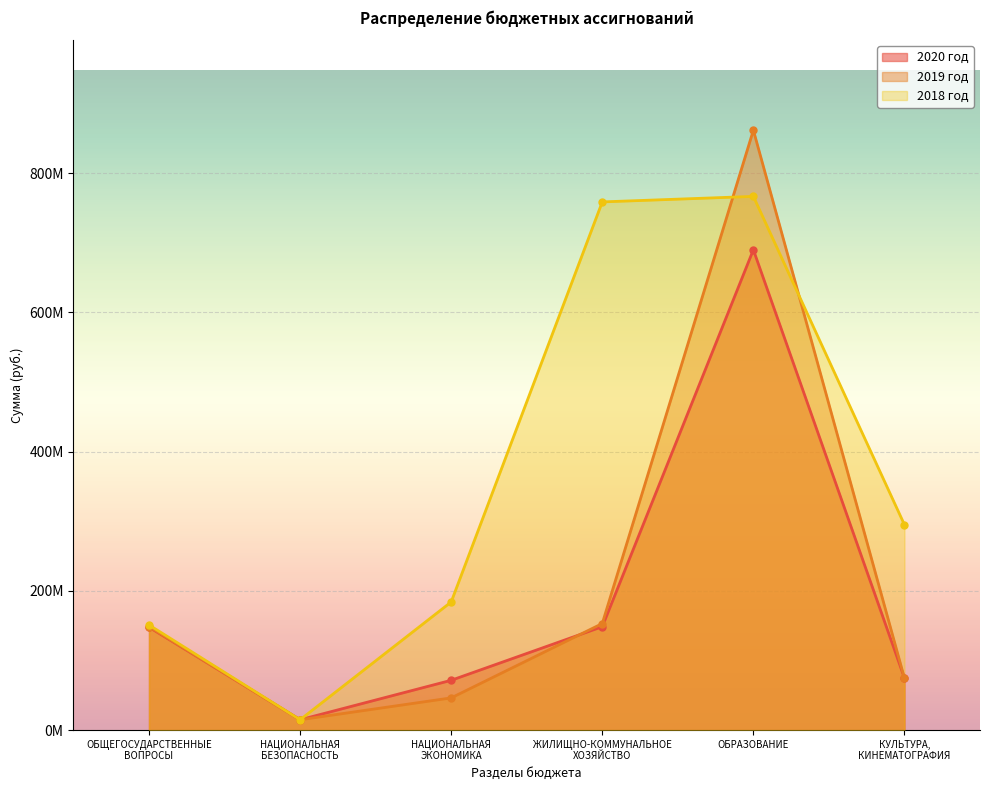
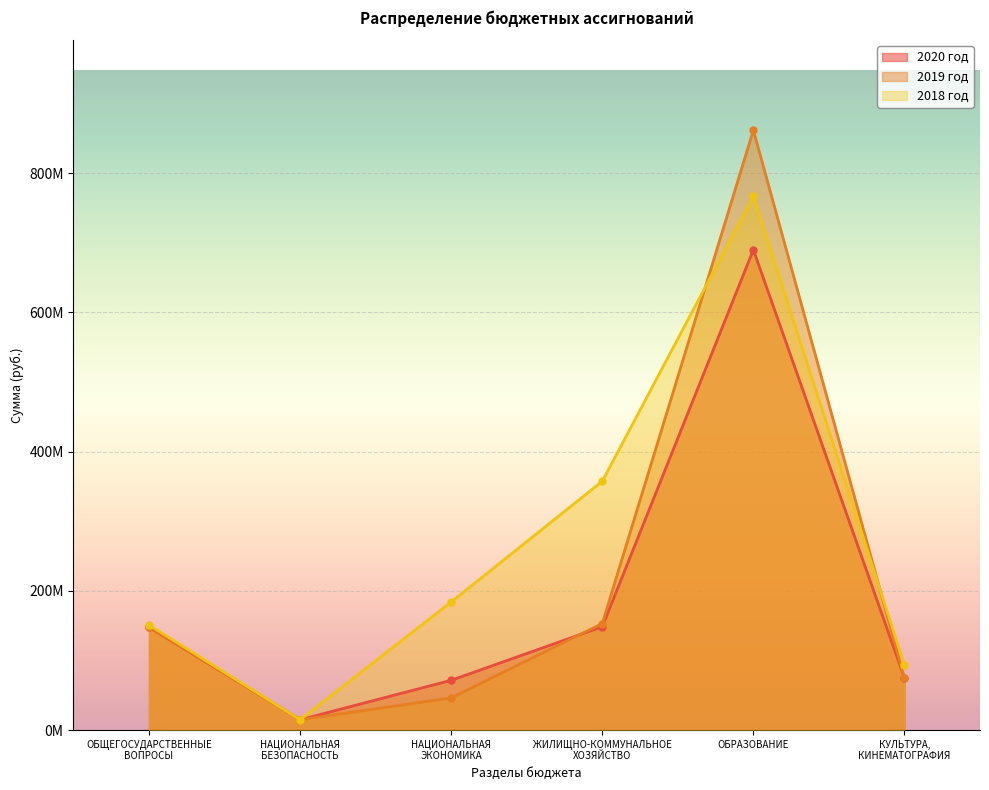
2018 год, ЖИЛИЩНО-КОММУНАЛЬНОЕ ХОЗЯЙСТВО: 760000000 -> 360000000
2018 год, КУЛЬТУРА, КИНЕМАТОГРАФИЯ: 290000000 -> 90000000
